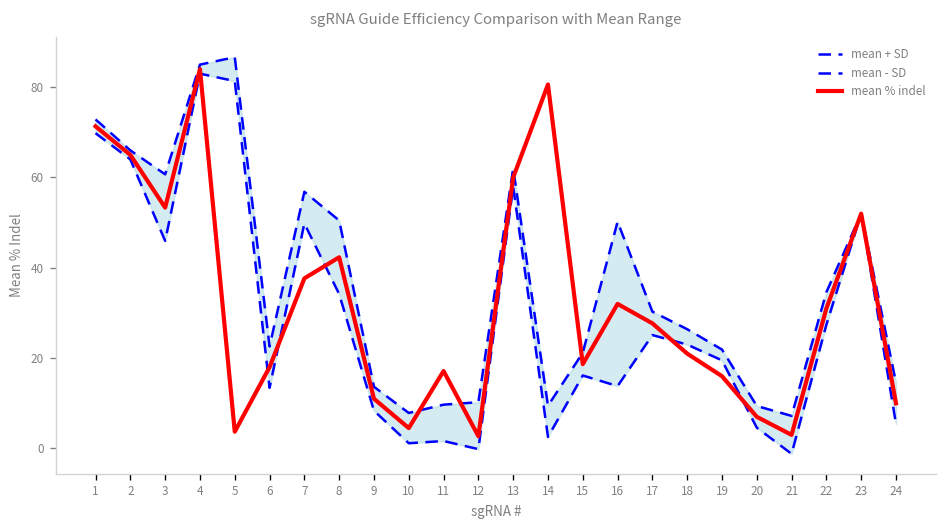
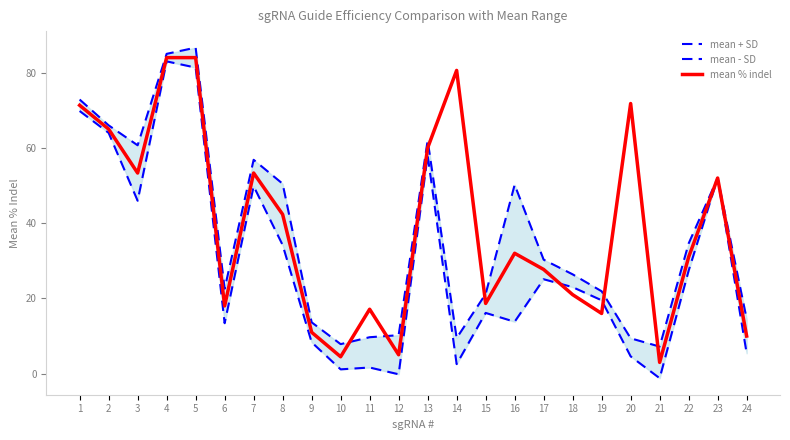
mean % indel, 5: 4 -> 84
mean % indel, 7: 38 -> 53
mean % indel, 12: 3 -> 5
mean % indel, 20: 7 -> 72
